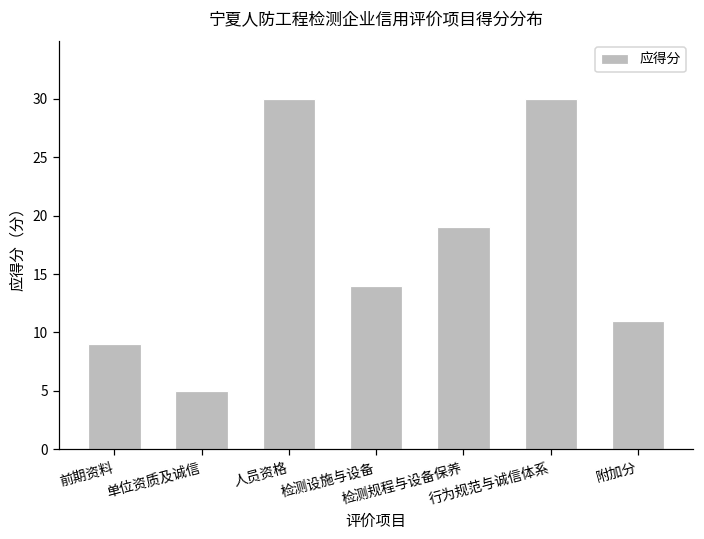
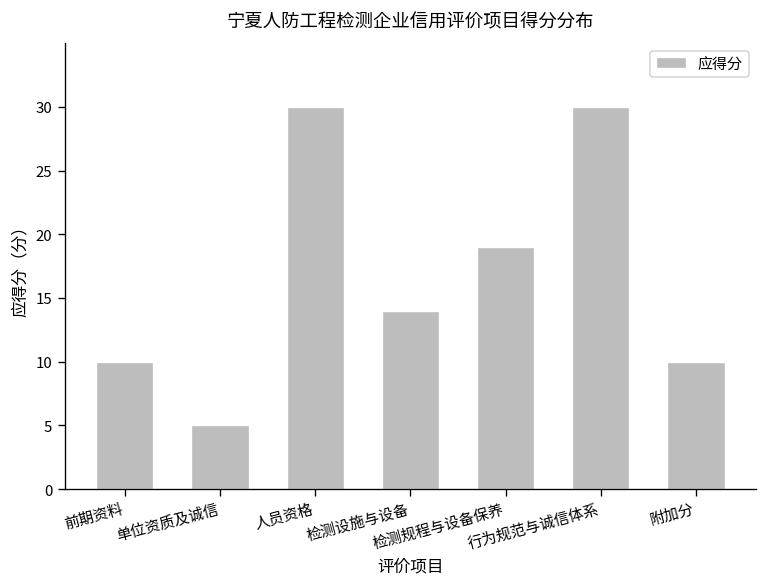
前期资料: 9 -> 10
附加分: 11 -> 10
